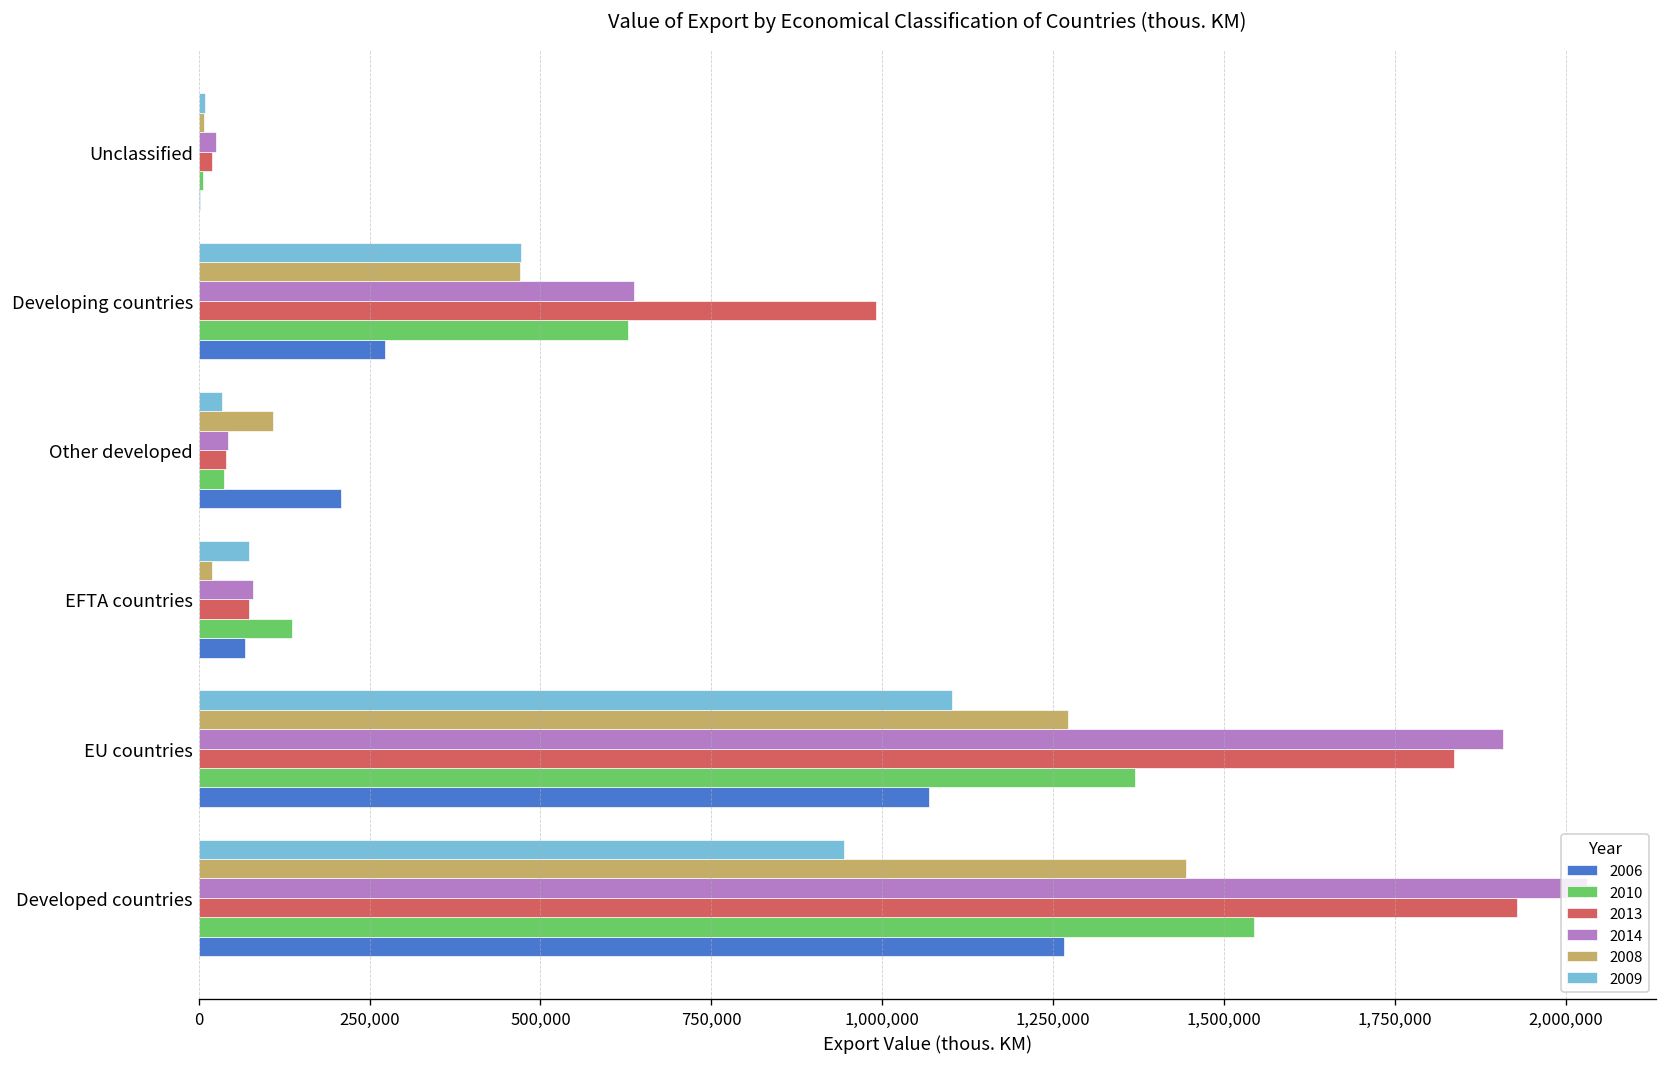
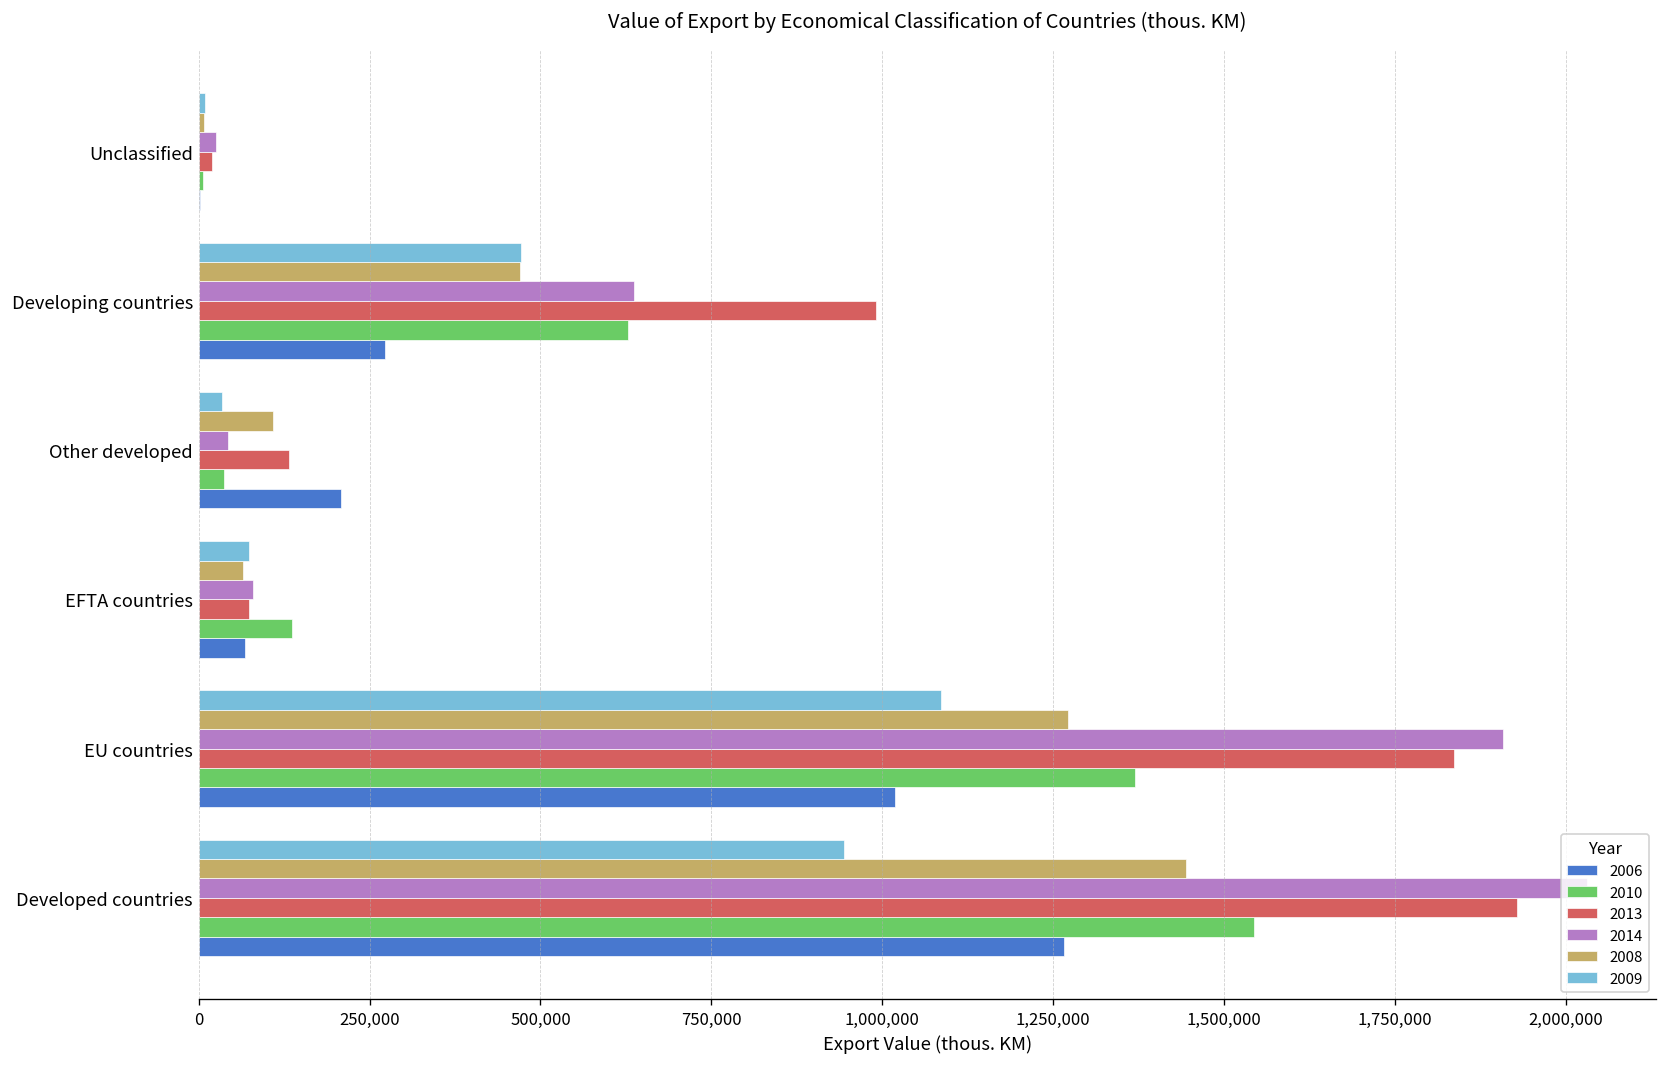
2013, Other developed: 40,000 -> 130,000
2008, EFTA countries: 20,000 -> 60,000
2009, EU countries: 1,100,000 -> 1,090,000
2006, EU countries: 1,070,000 -> 1,020,000
